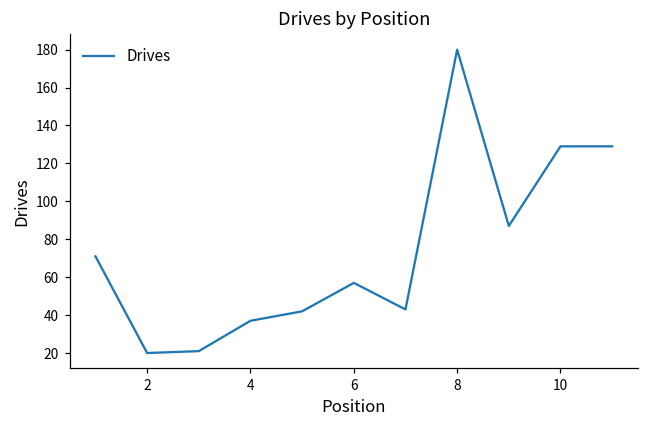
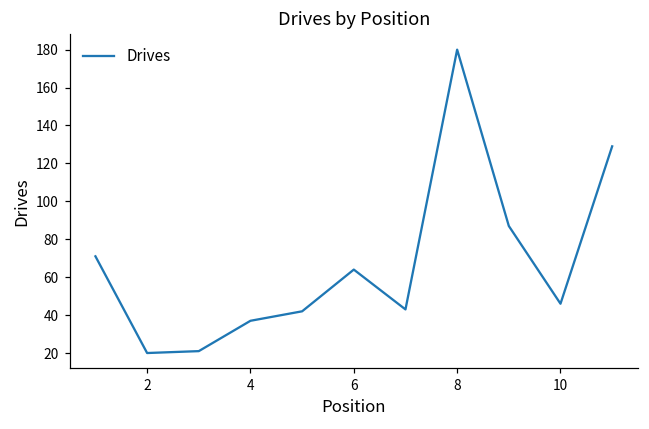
6: 57 -> 64
10: 129 -> 46
